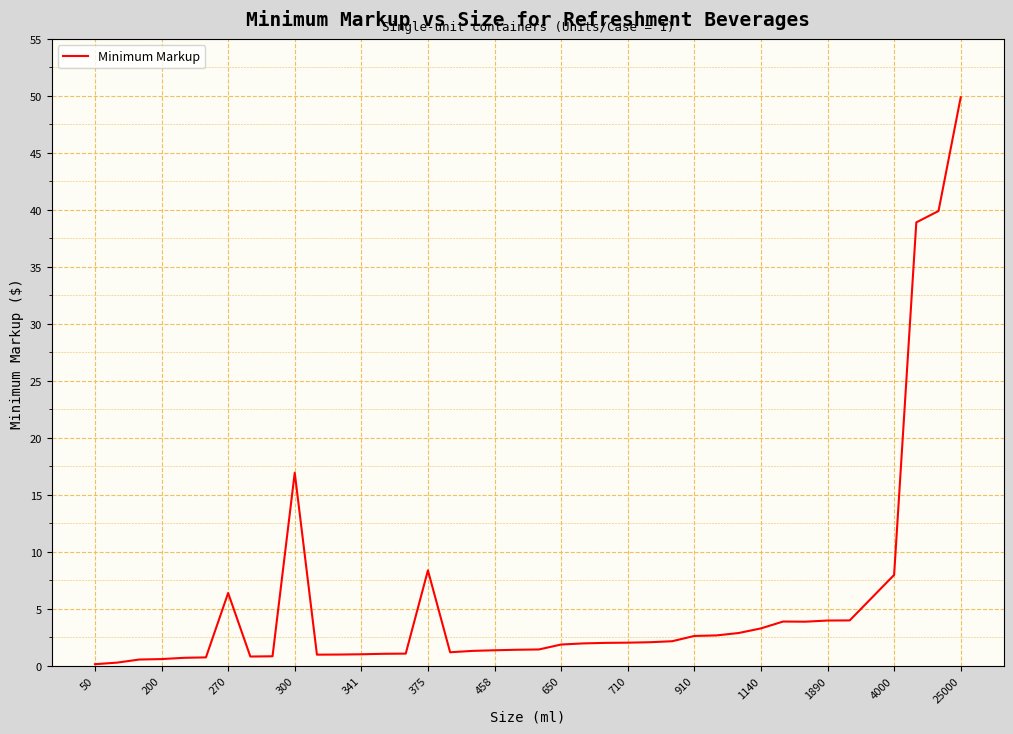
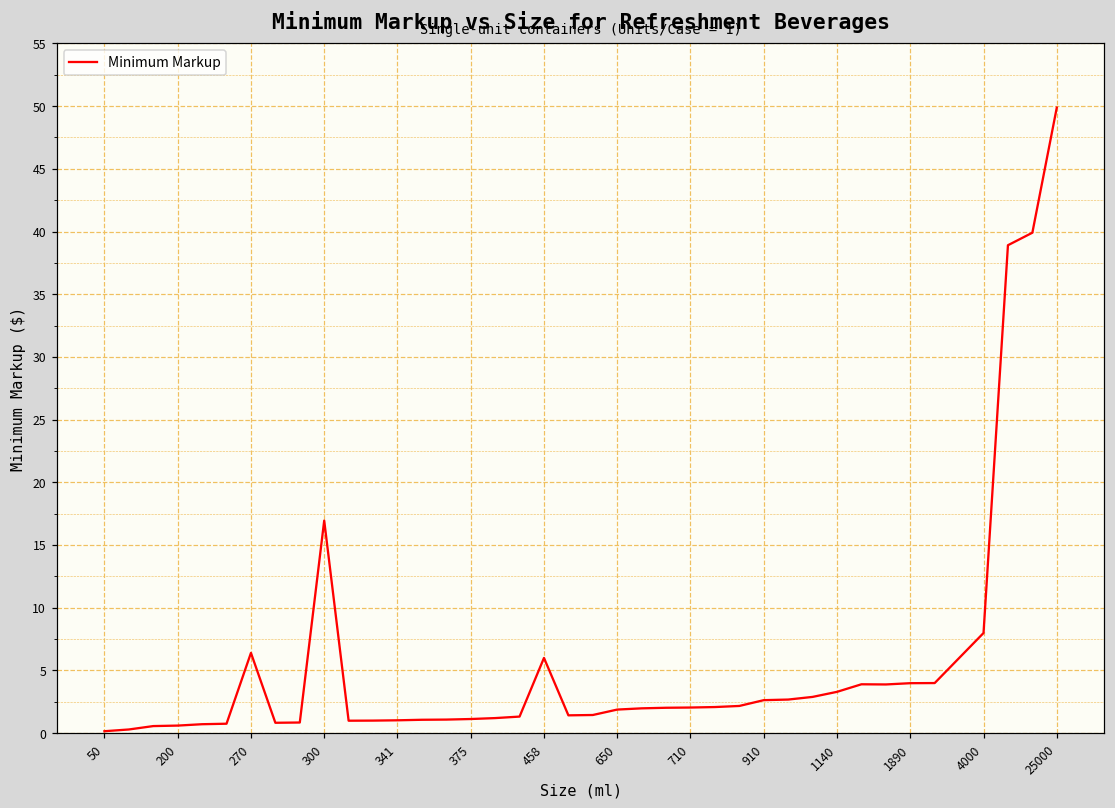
375: 8.4 -> 1.1
458: 1.4 -> 6.0
